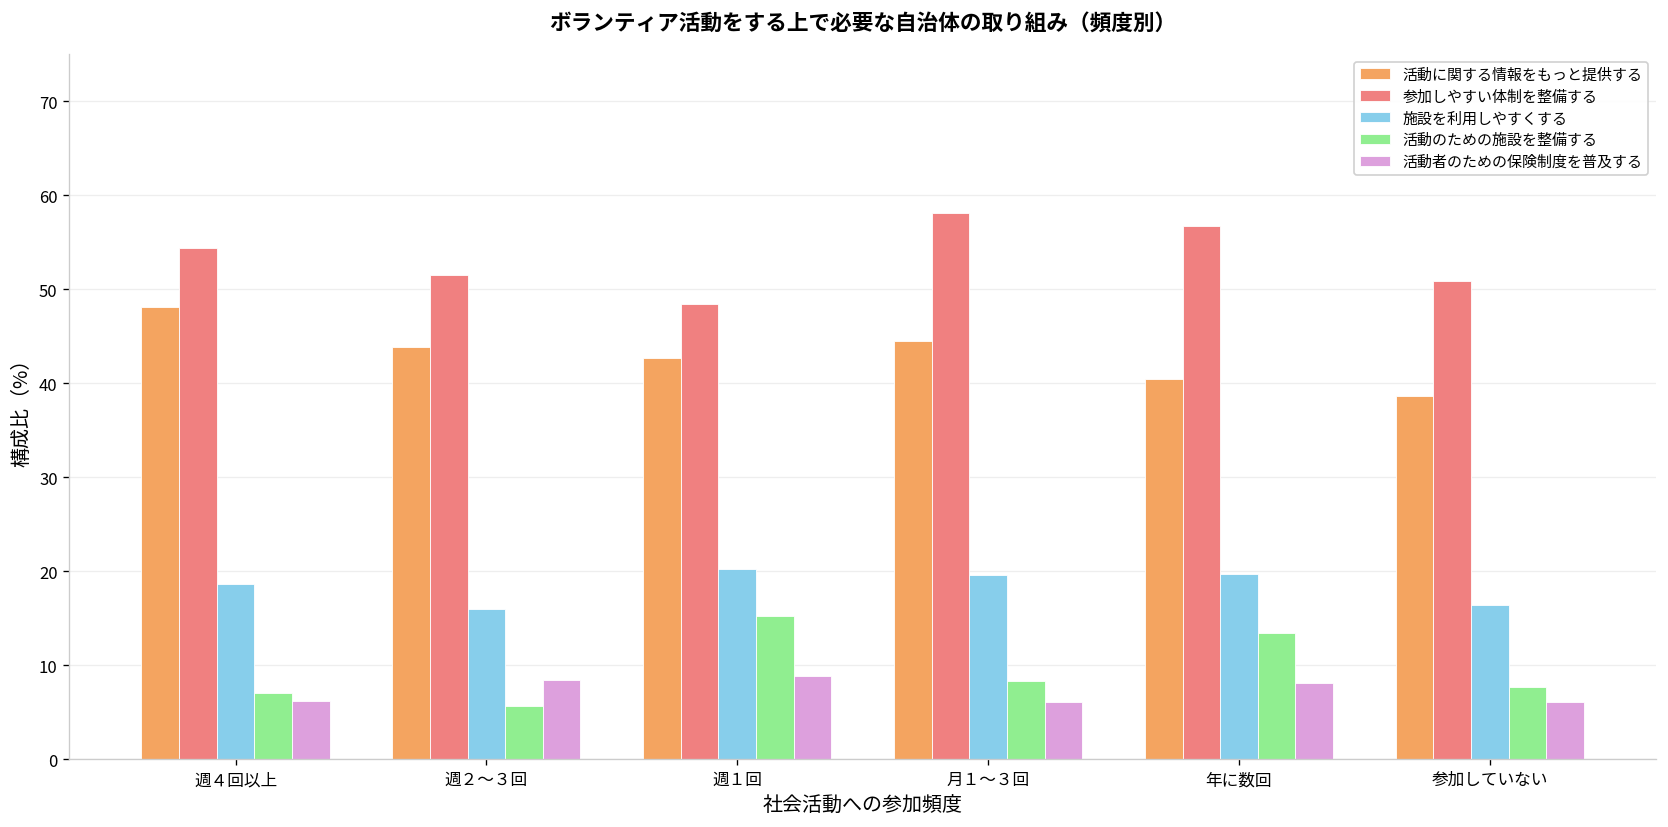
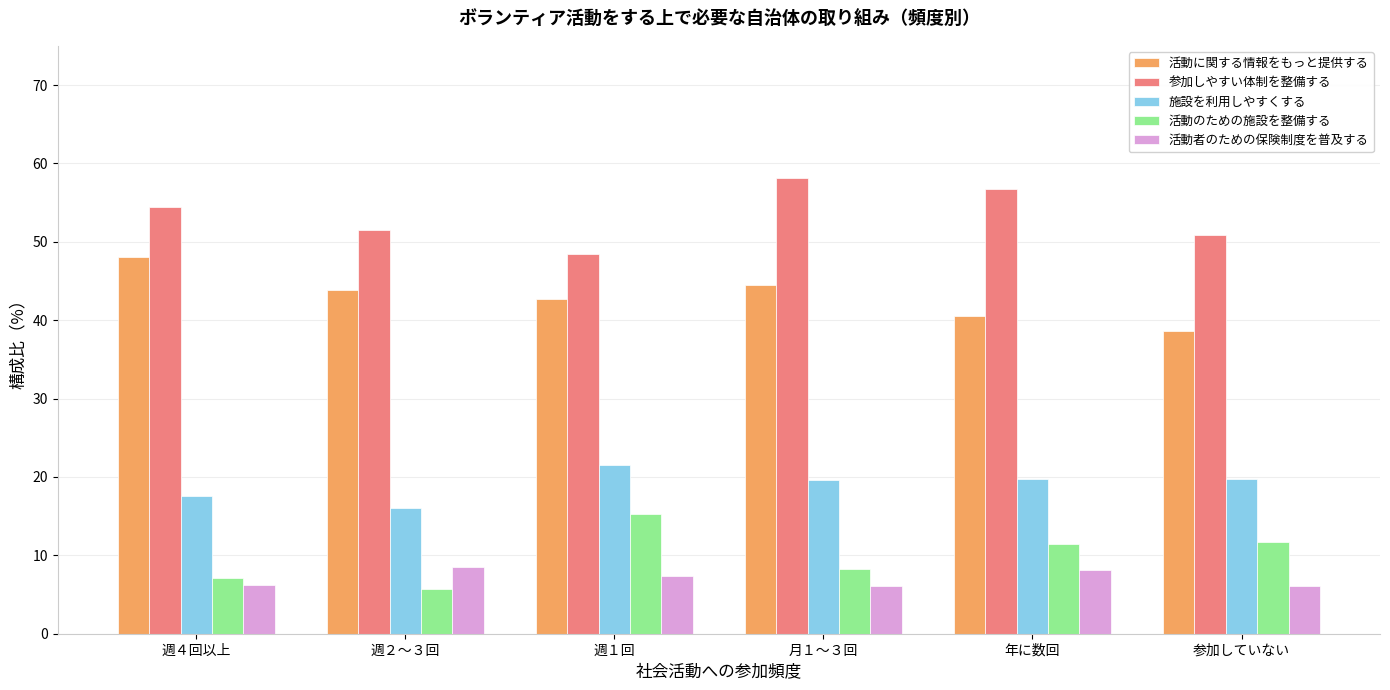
施設を利用しやすくする, 週４回以上: 19 -> 18
施設を利用しやすくする, 週１回: 20 -> 22
活動者のための保険制度を普及する, 週１回: 9 -> 7
活動のための施設を整備する, 年に数回: 13 -> 11
施設を利用しやすくする, 参加していない: 16 -> 20
活動のための施設を整備する, 参加していない: 8 -> 12
